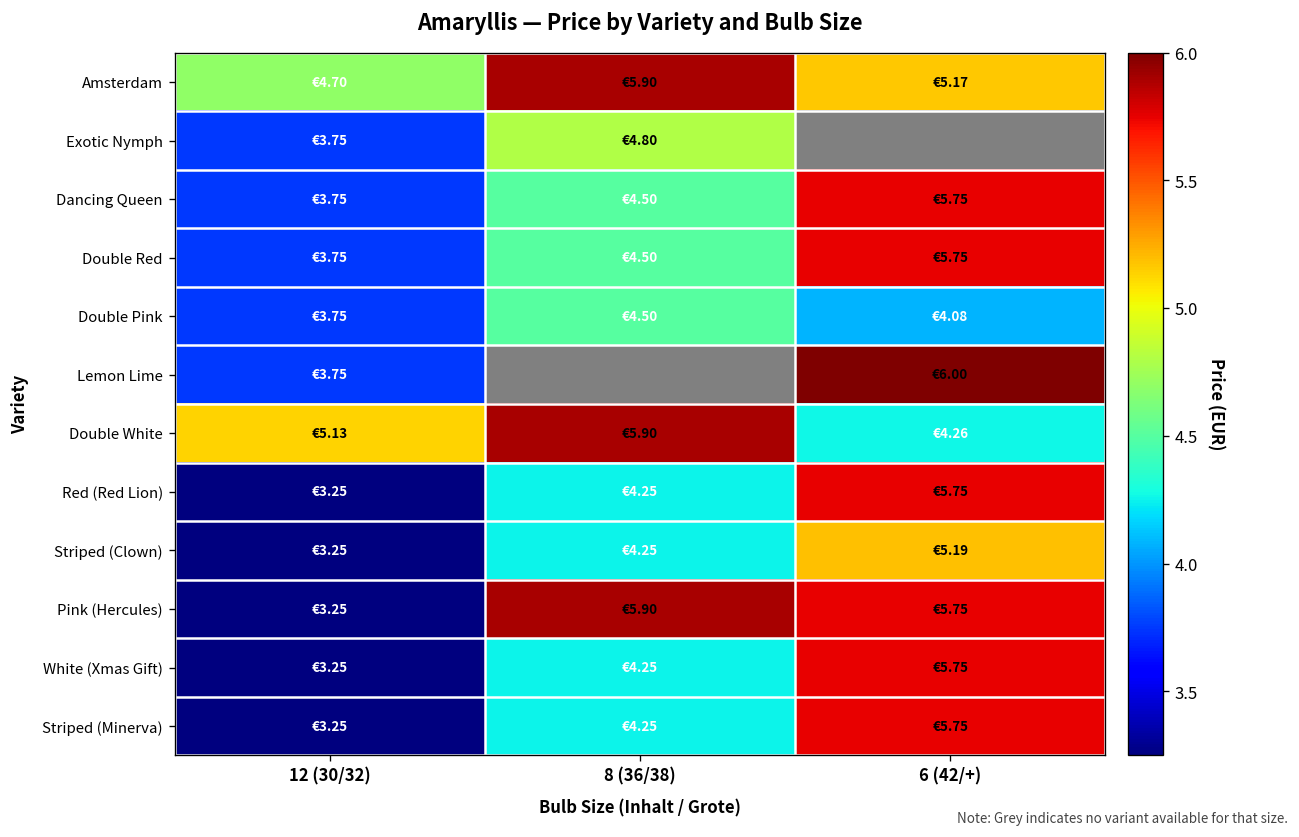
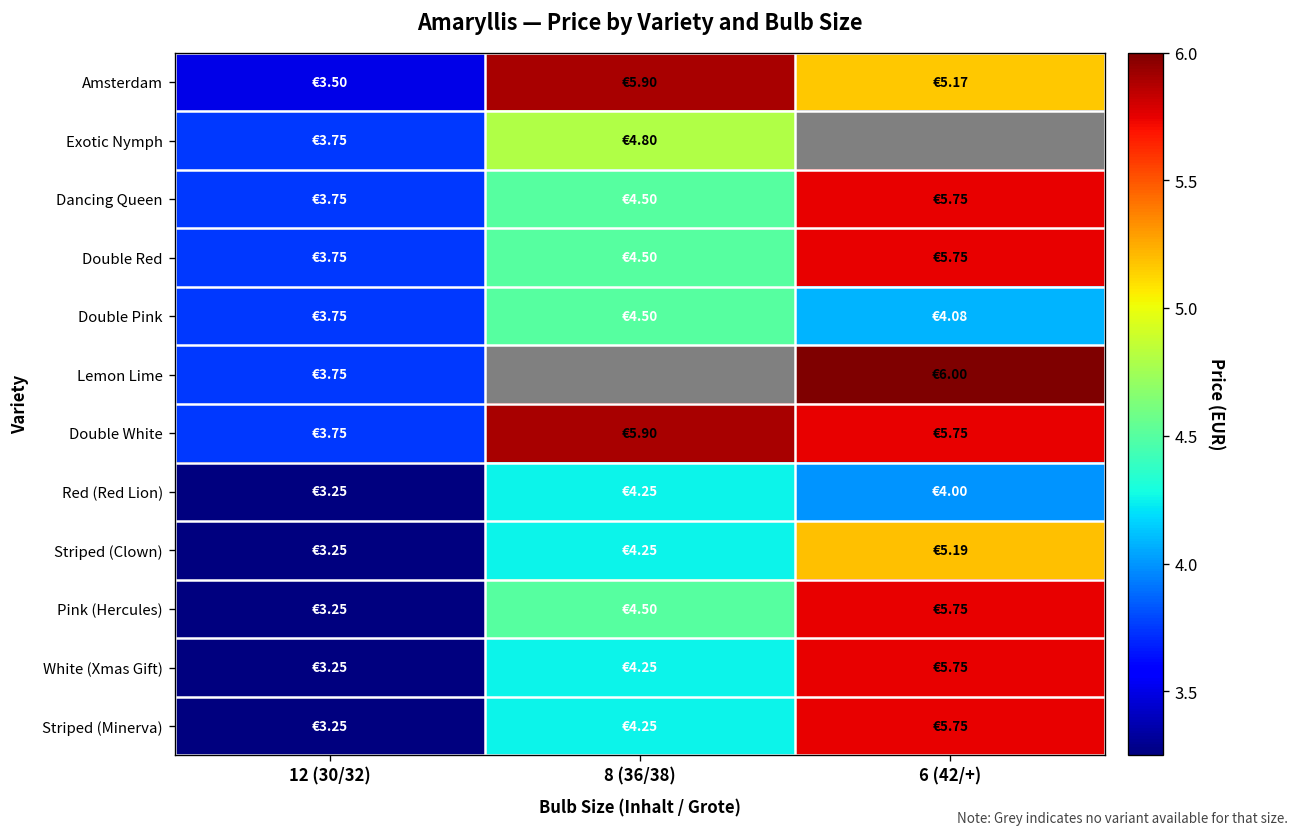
Amsterdam, 12 (30/32): €4.70 -> €3.50
Double White, 12 (30/32): €5.13 -> €3.75
Double White, 6 (42/+): €4.26 -> €5.75
Red (Red Lion), 6 (42/+): €5.75 -> €4.00
Pink (Hercules), 8 (36/38): €5.90 -> €4.50
